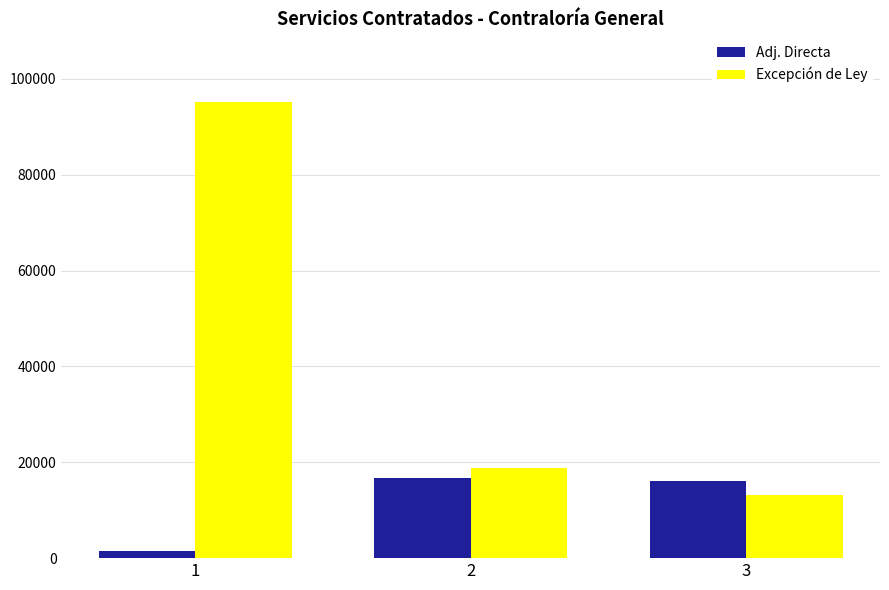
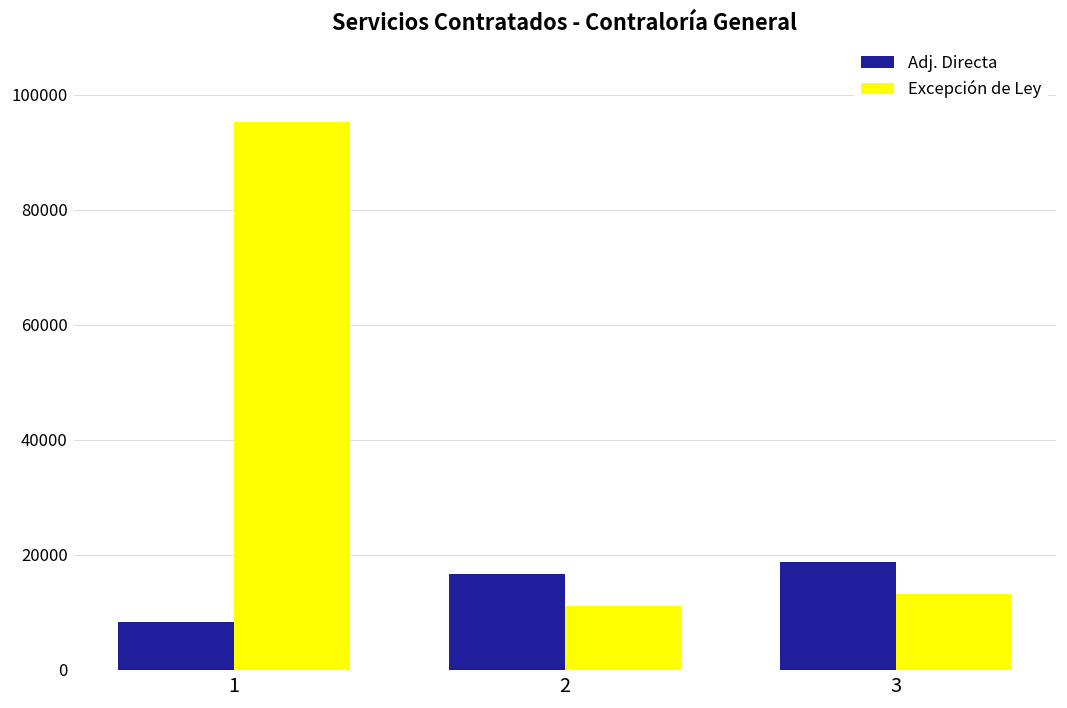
Adj. Directa, 1: 1000 -> 8000
Excepción de Ley, 2: 19000 -> 11000
Adj. Directa, 3: 16000 -> 19000
